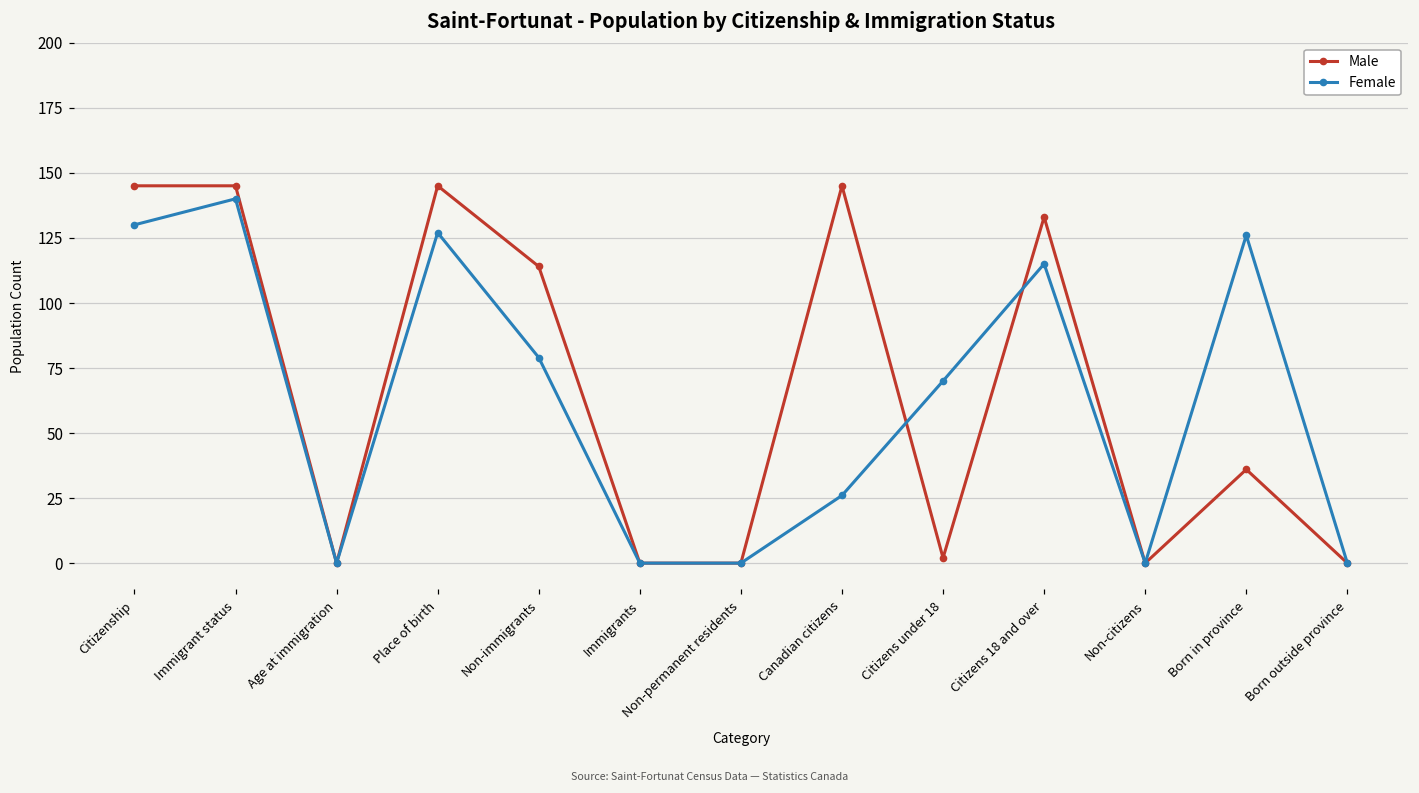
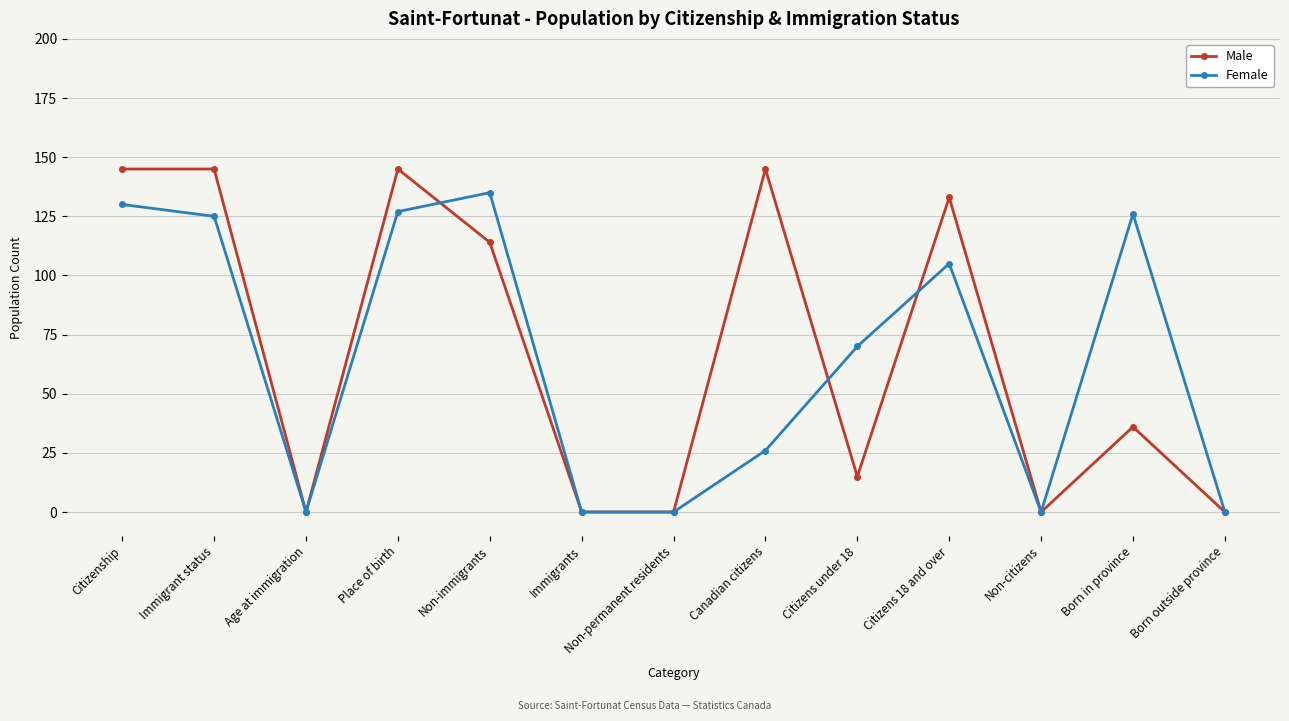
Female, Immigrant status: 140 -> 125
Female, Non-immigrants: 79 -> 135
Male, Citizens under 18: 2 -> 15
Female, Citizens 18 and over: 115 -> 105
